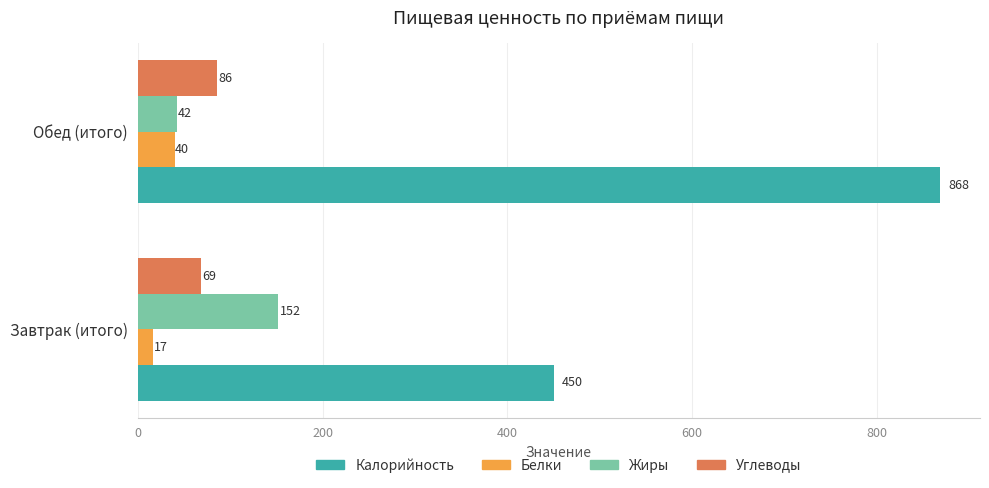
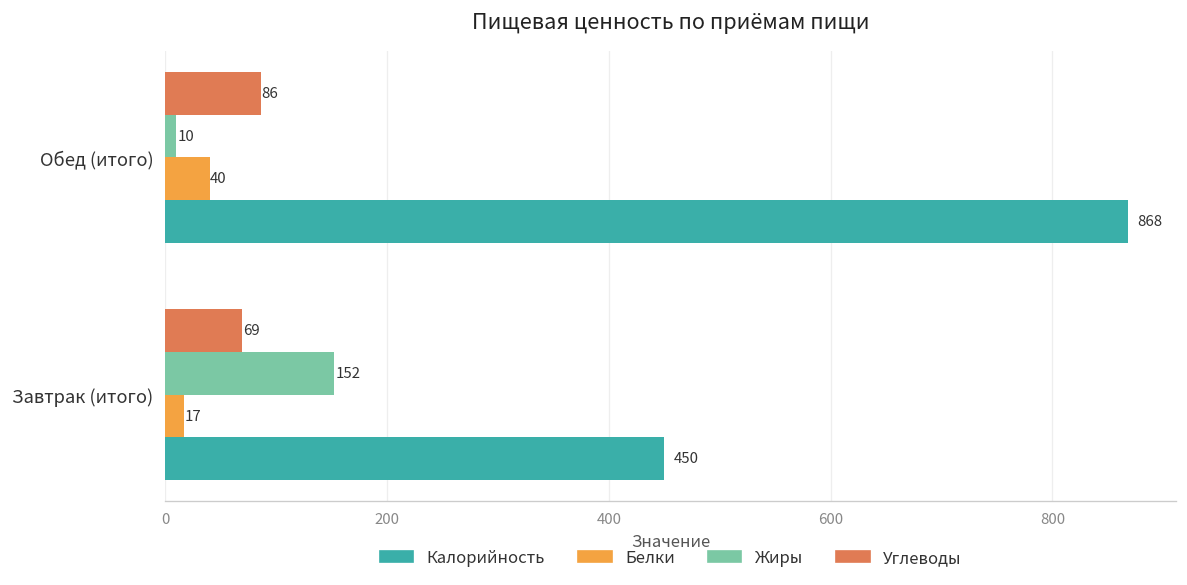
Жиры, Обед (итого): 42 -> 10
